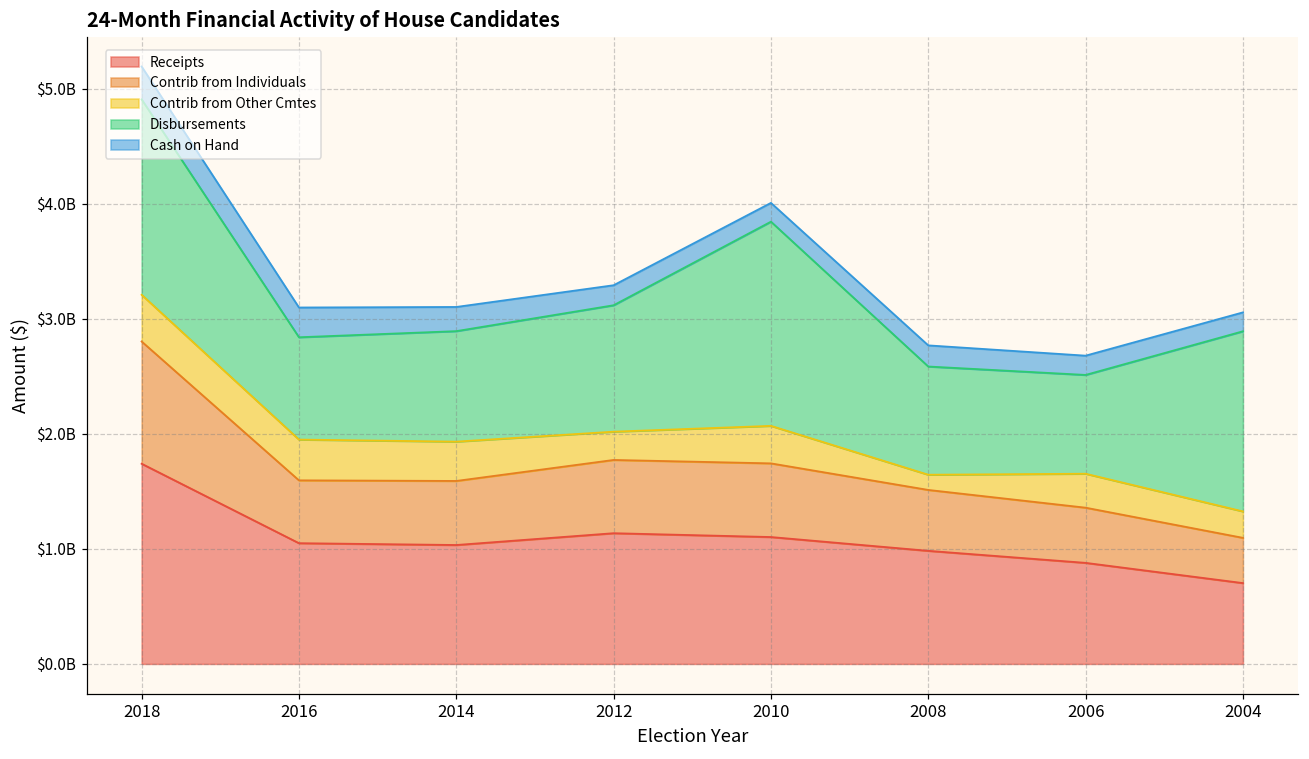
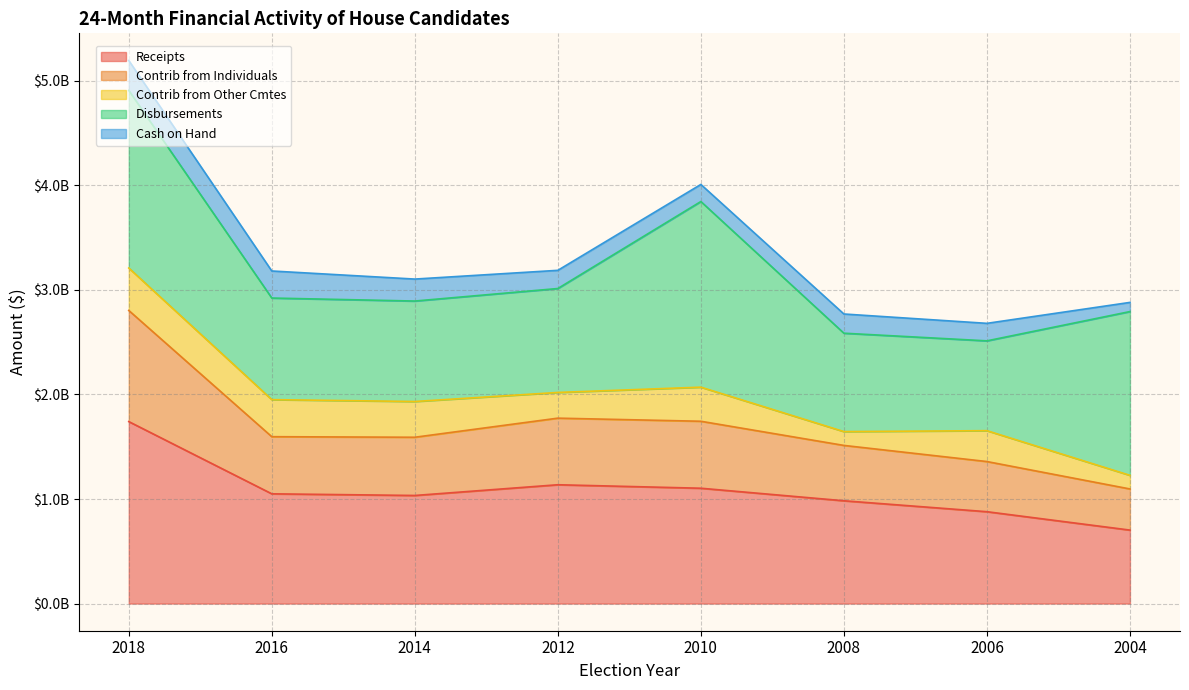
Disbursements, 2016: $890000000 -> $970000000
Disbursements, 2012: $1100000000 -> $990000000
Contrib from Other Cmtes, 2004: $230000000 -> $130000000
Cash on Hand, 2004: $160000000 -> $90000000
